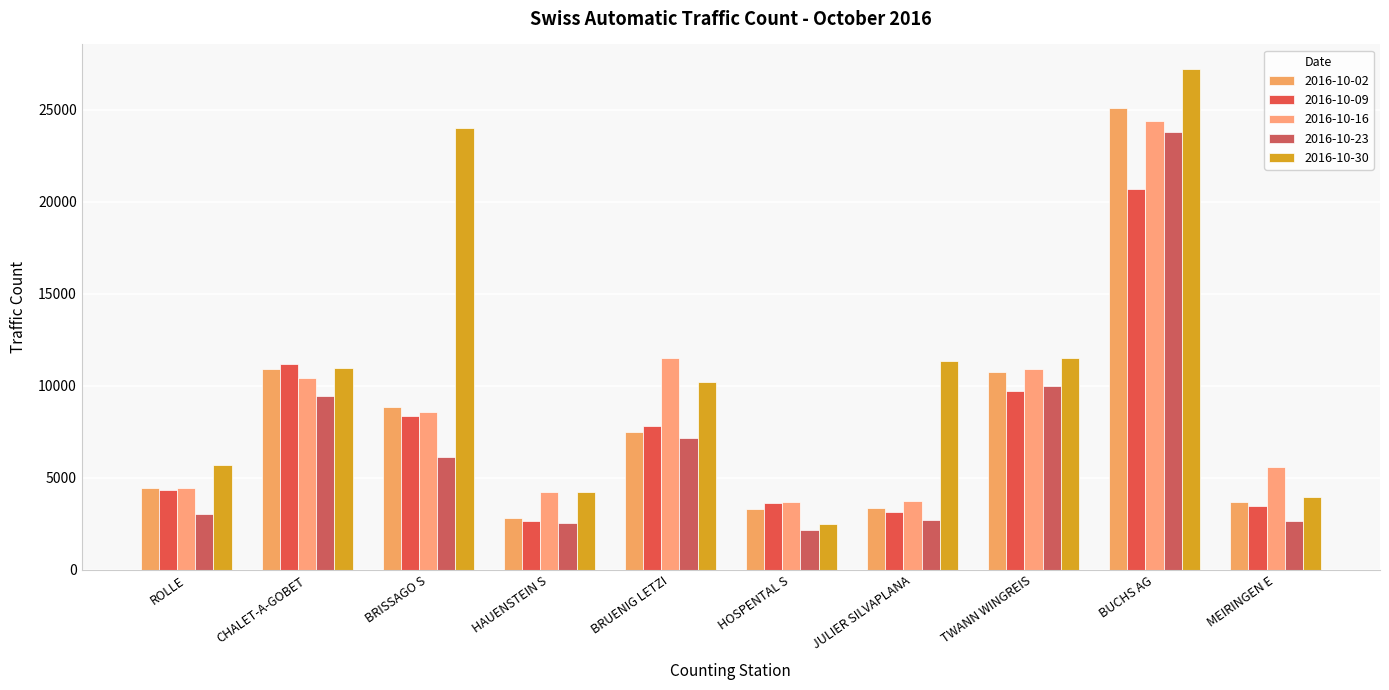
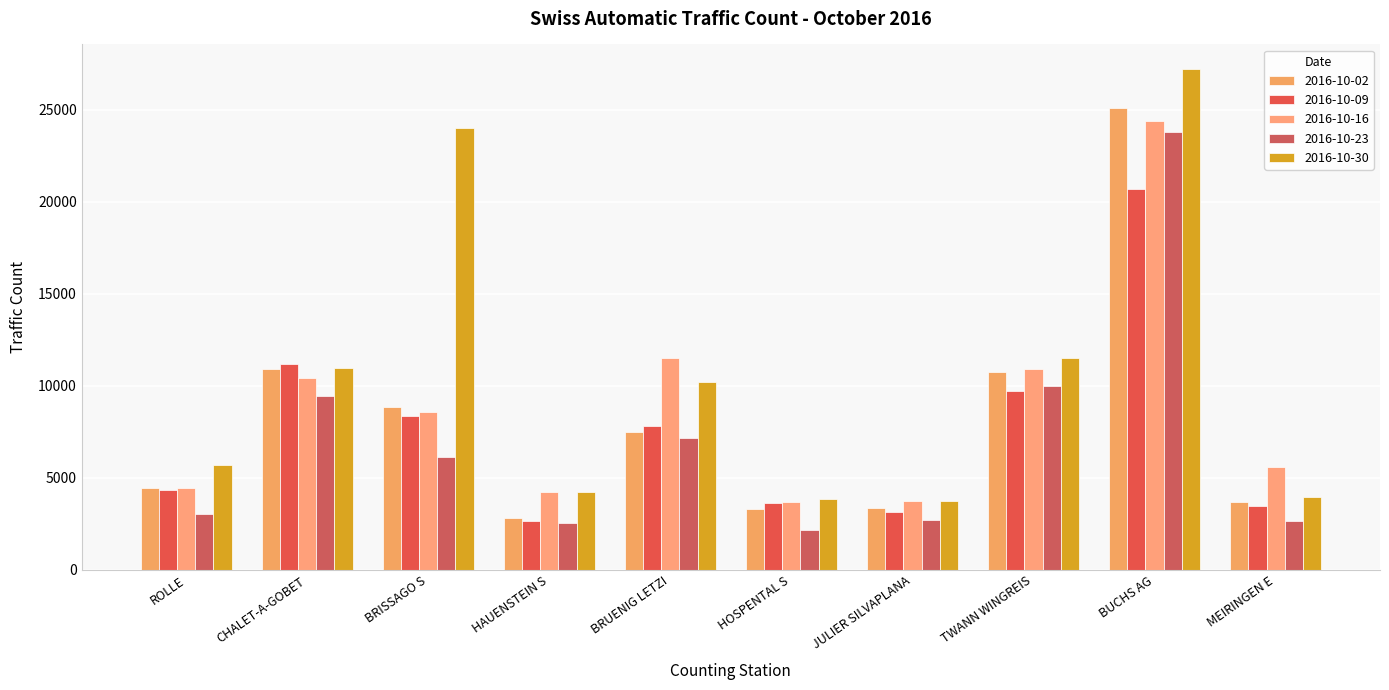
2016-10-30, HOSPENTAL S: 2500 -> 3900
2016-10-30, JULIER SILVAPLANA: 11400 -> 3700
